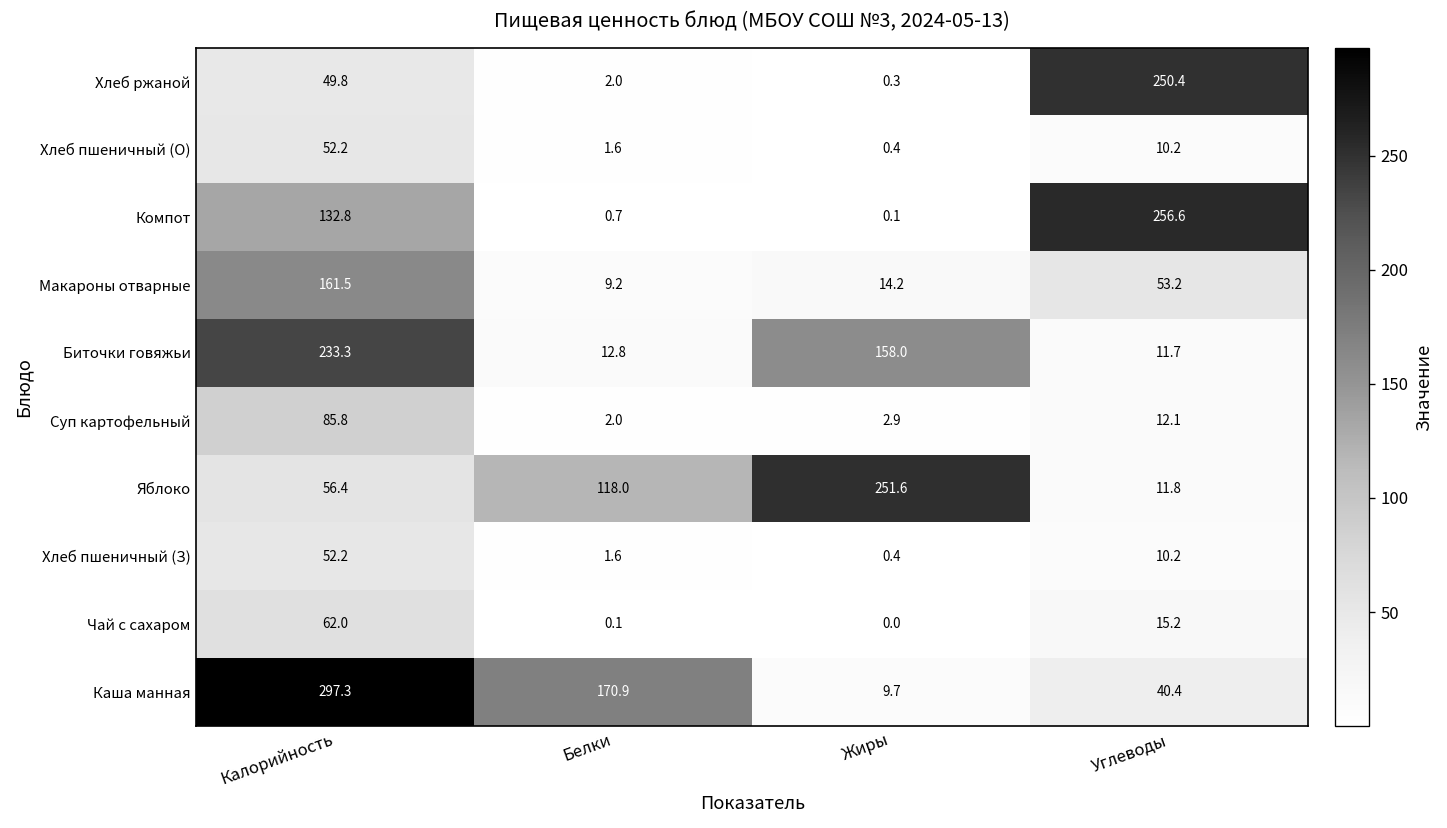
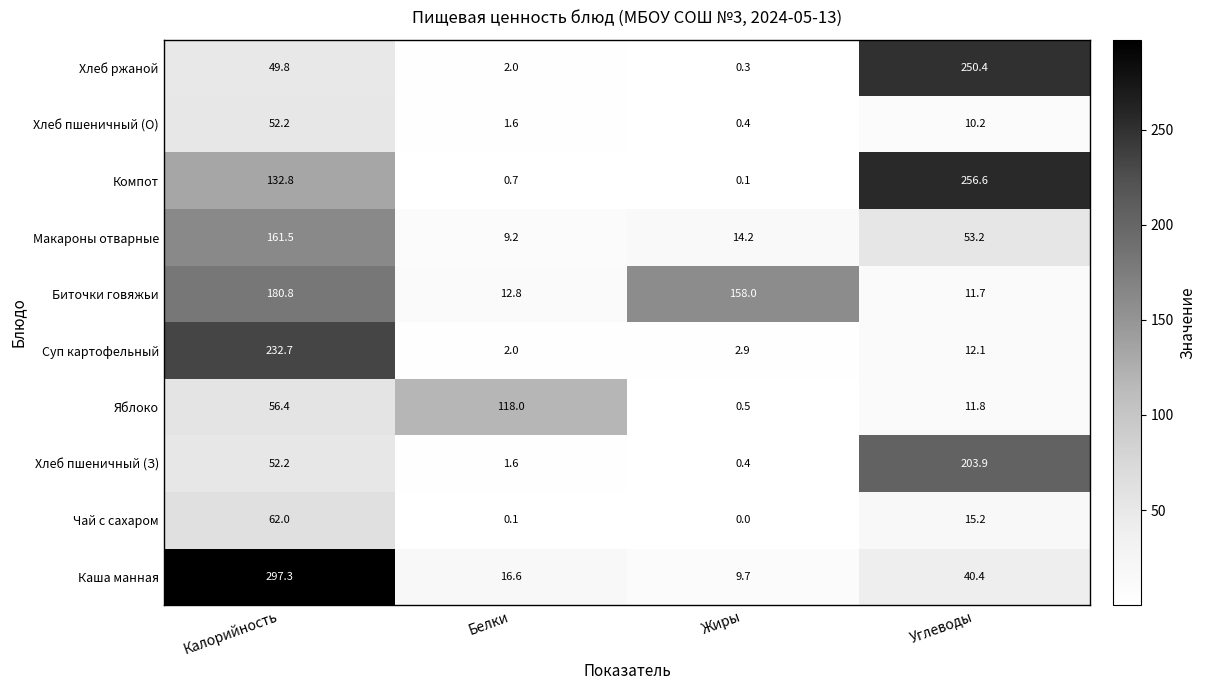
Биточки говяжьи, Калорийность: 233.3 -> 180.8
Суп картофельный, Калорийность: 85.8 -> 232.7
Яблоко, Жиры: 251.6 -> 0.5
Хлеб пшеничный (З), Углеводы: 10.2 -> 203.9
Каша манная, Белки: 170.9 -> 16.6
